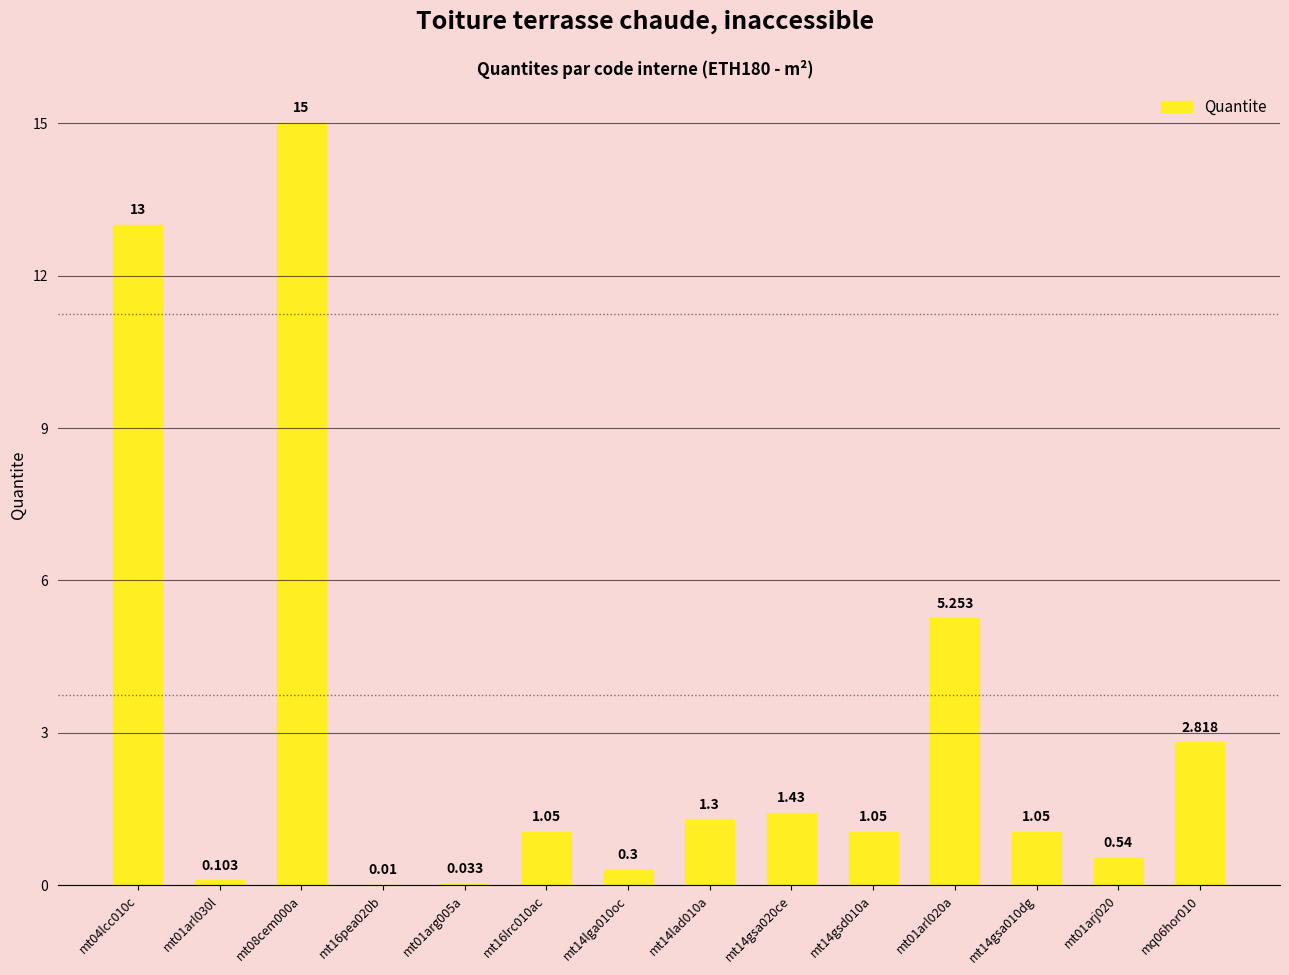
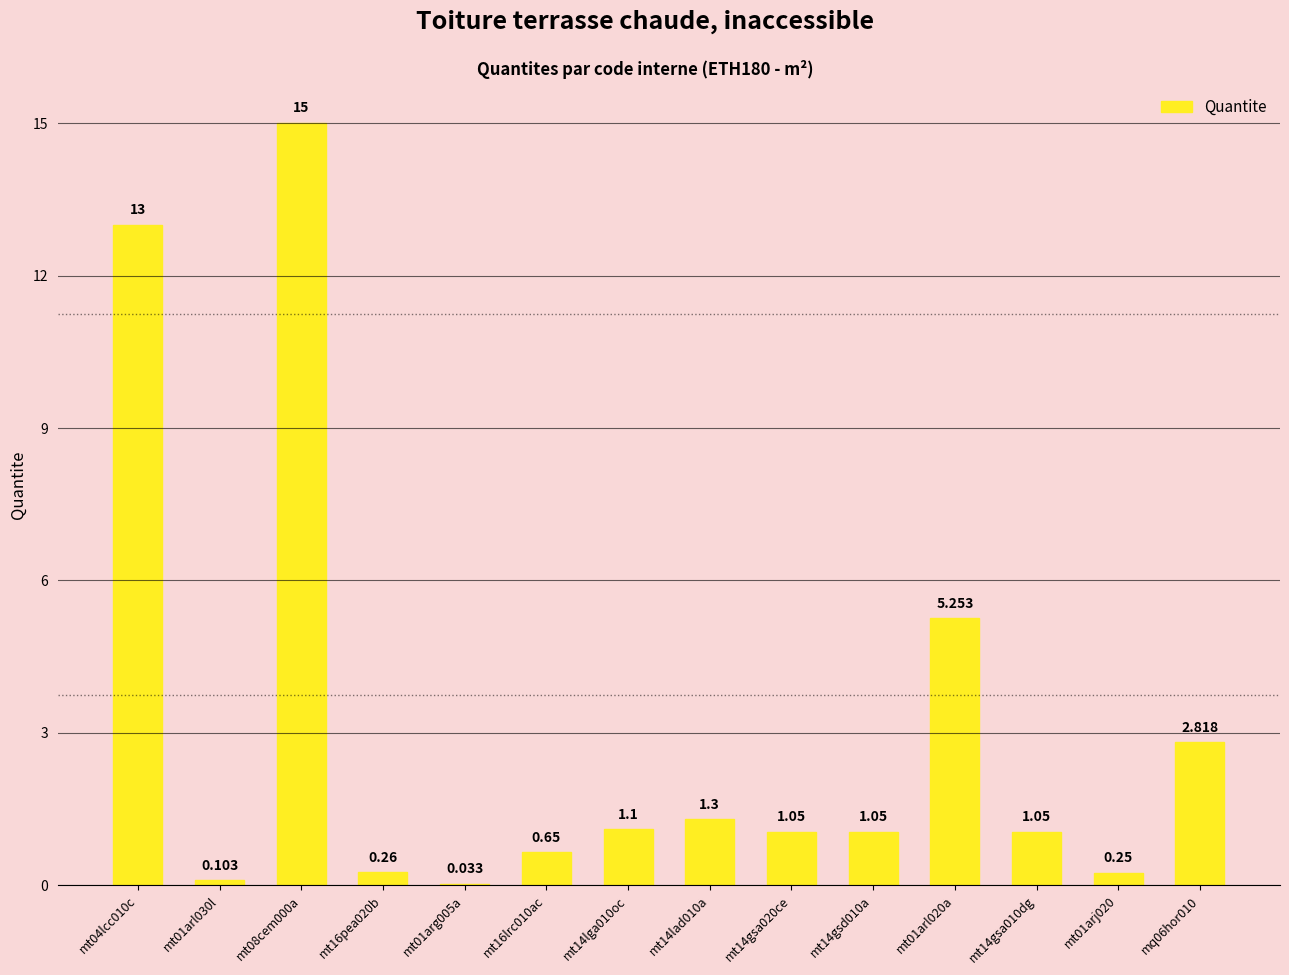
mt16pea020b: 0.01 -> 0.26
mt16lrc010ac: 1.05 -> 0.65
mt14lga010oc: 0.3 -> 1.1
mt14gsa020ce: 1.43 -> 1.05
mt01arj020: 0.54 -> 0.25
